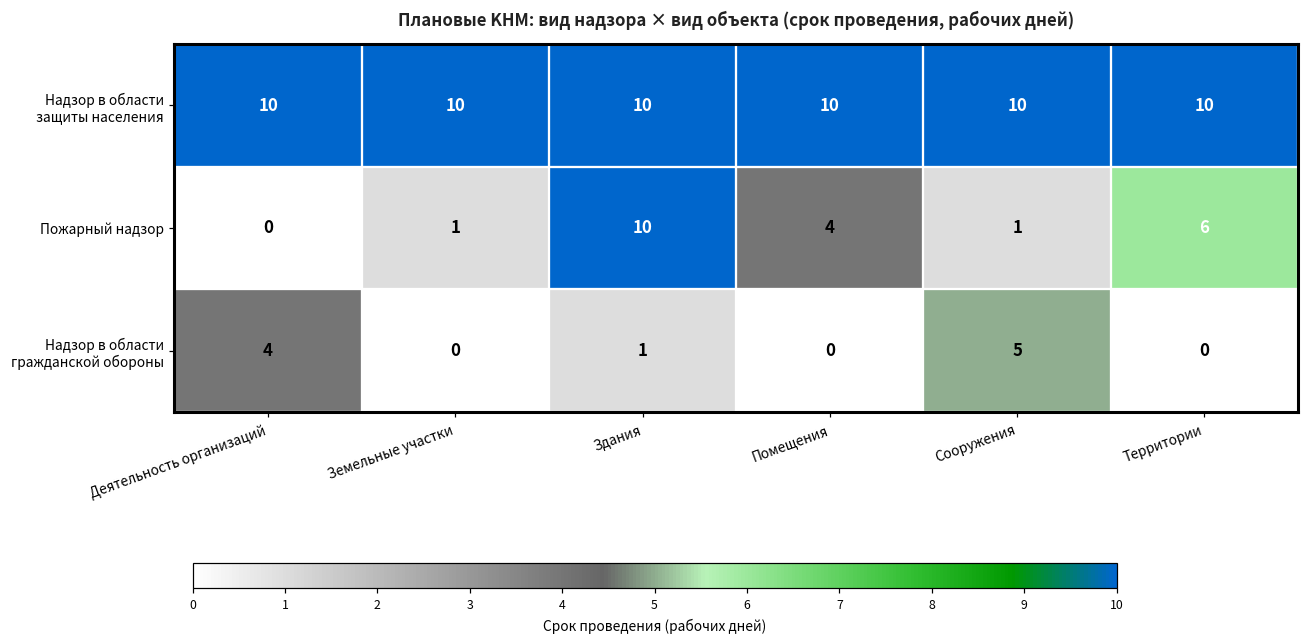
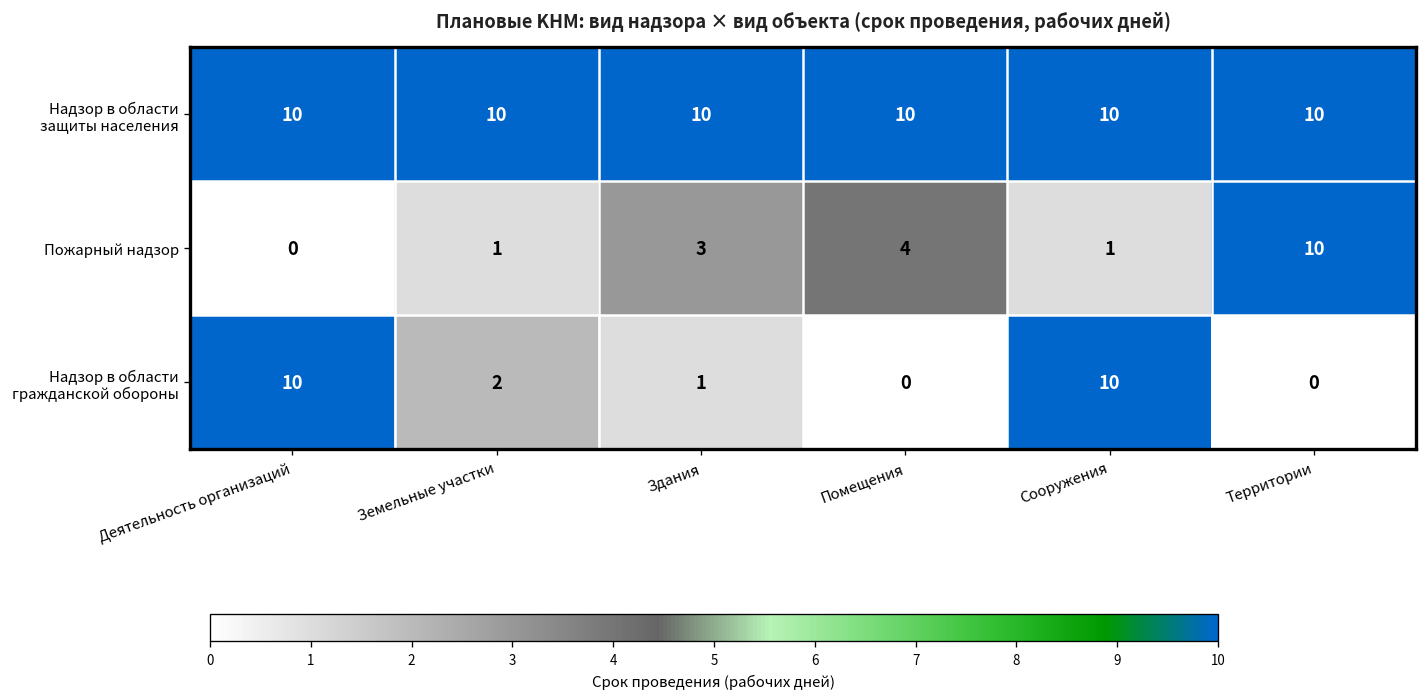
Пожарный надзор, Здания: 10 -> 3
Пожарный надзор, Территории: 6 -> 10
Надзор в области гражданской обороны, Деятельность организаций: 4 -> 10
Надзор в области гражданской обороны, Земельные участки: 0 -> 2
Надзор в области гражданской обороны, Сооружения: 5 -> 10
